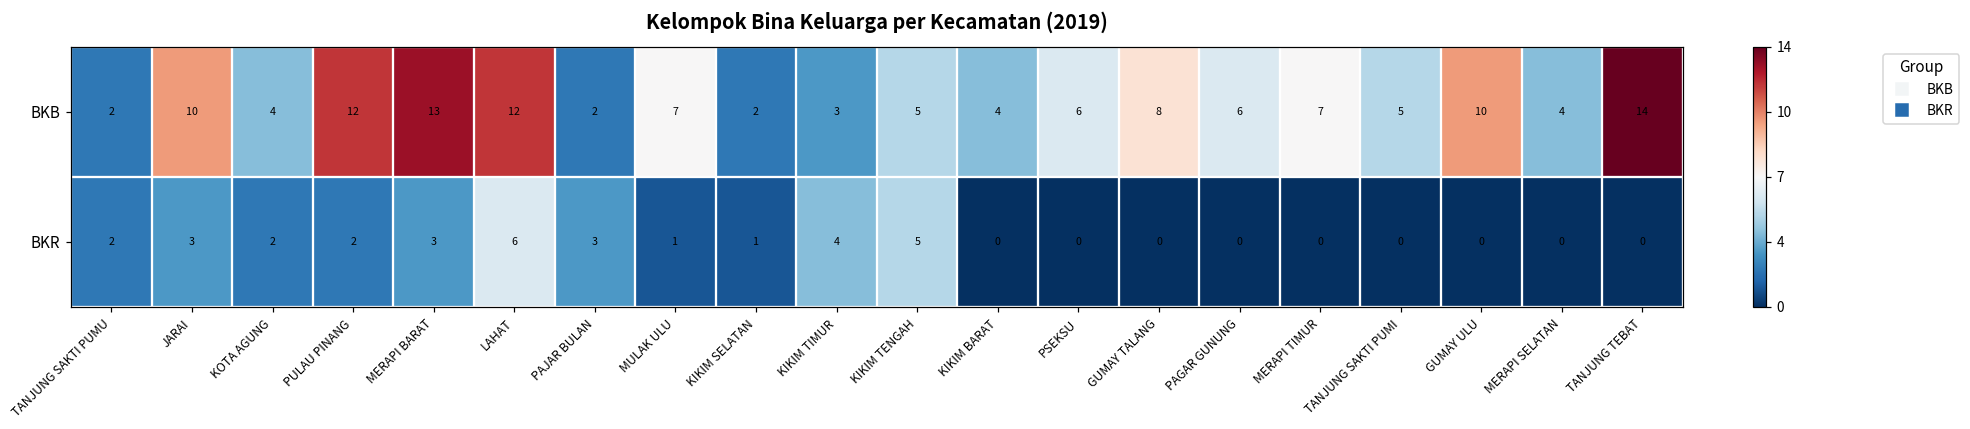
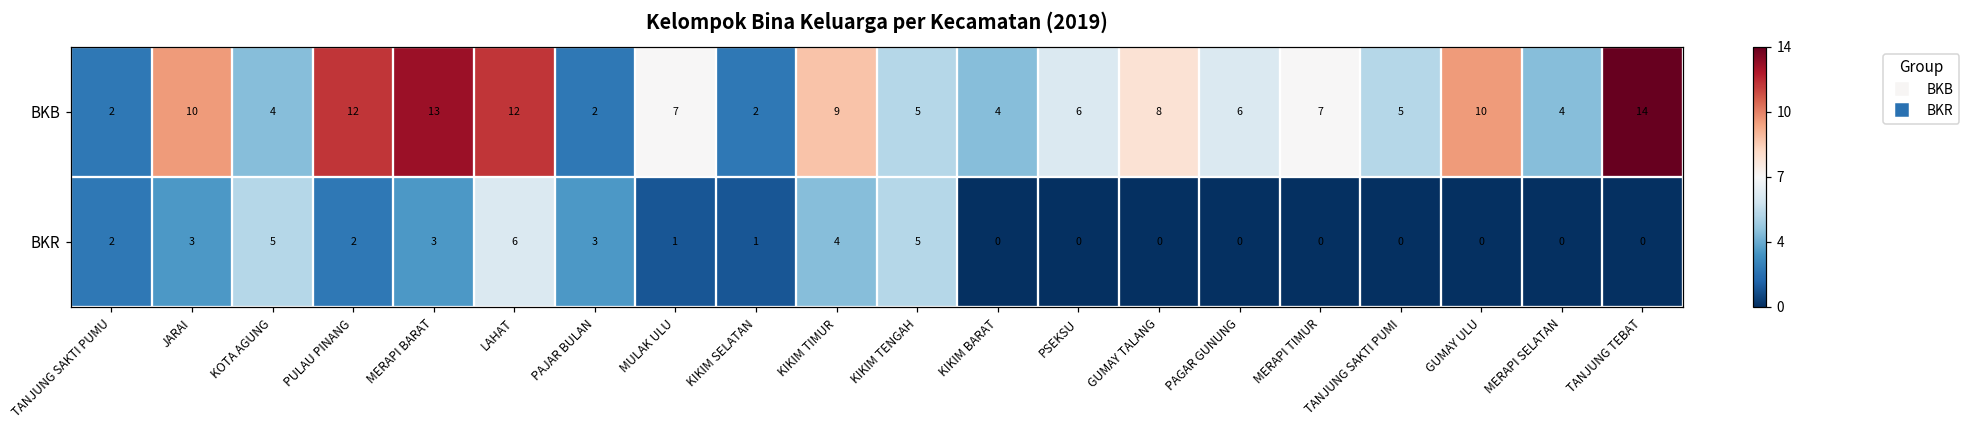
BKB, KIKIM TIMUR: 3 -> 9
BKR, KOTA AGUNG: 2 -> 5
